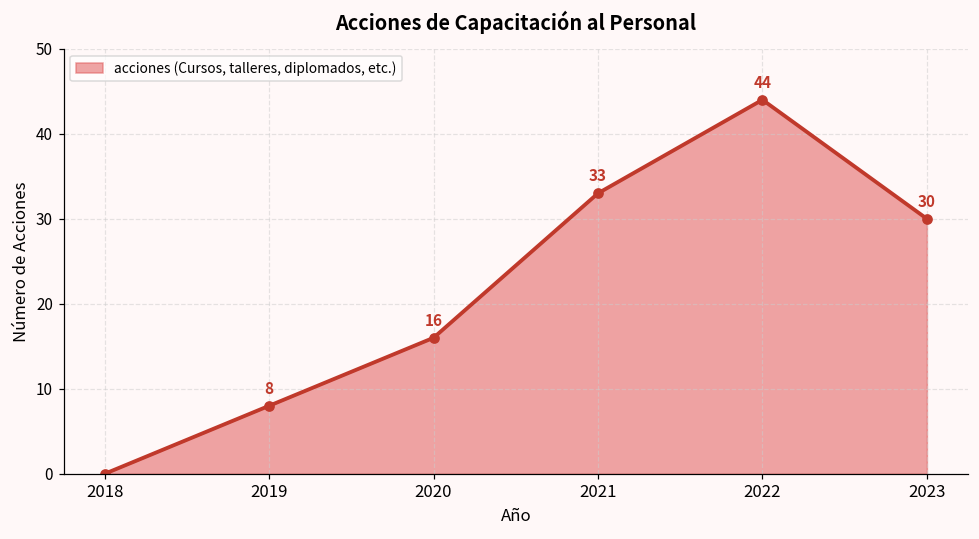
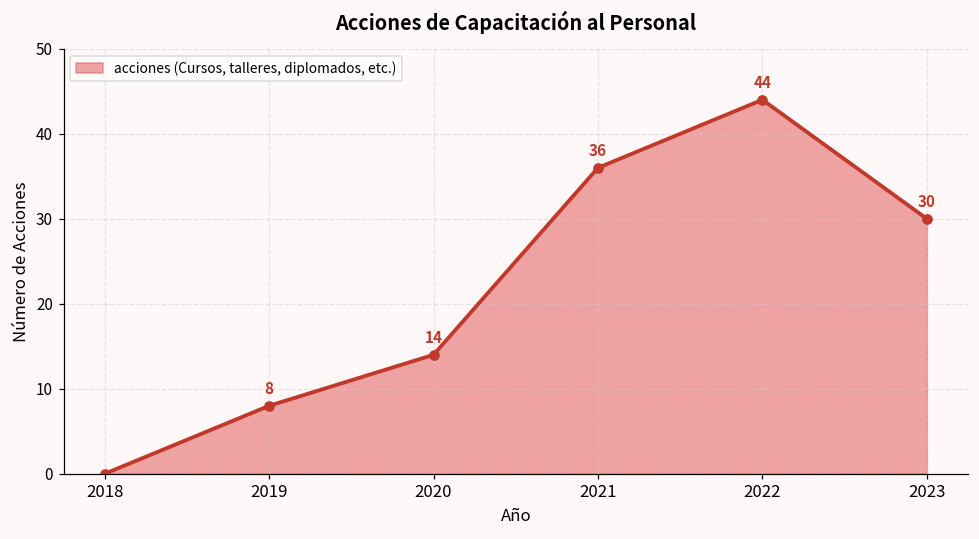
2020: 16 -> 14
2021: 33 -> 36
